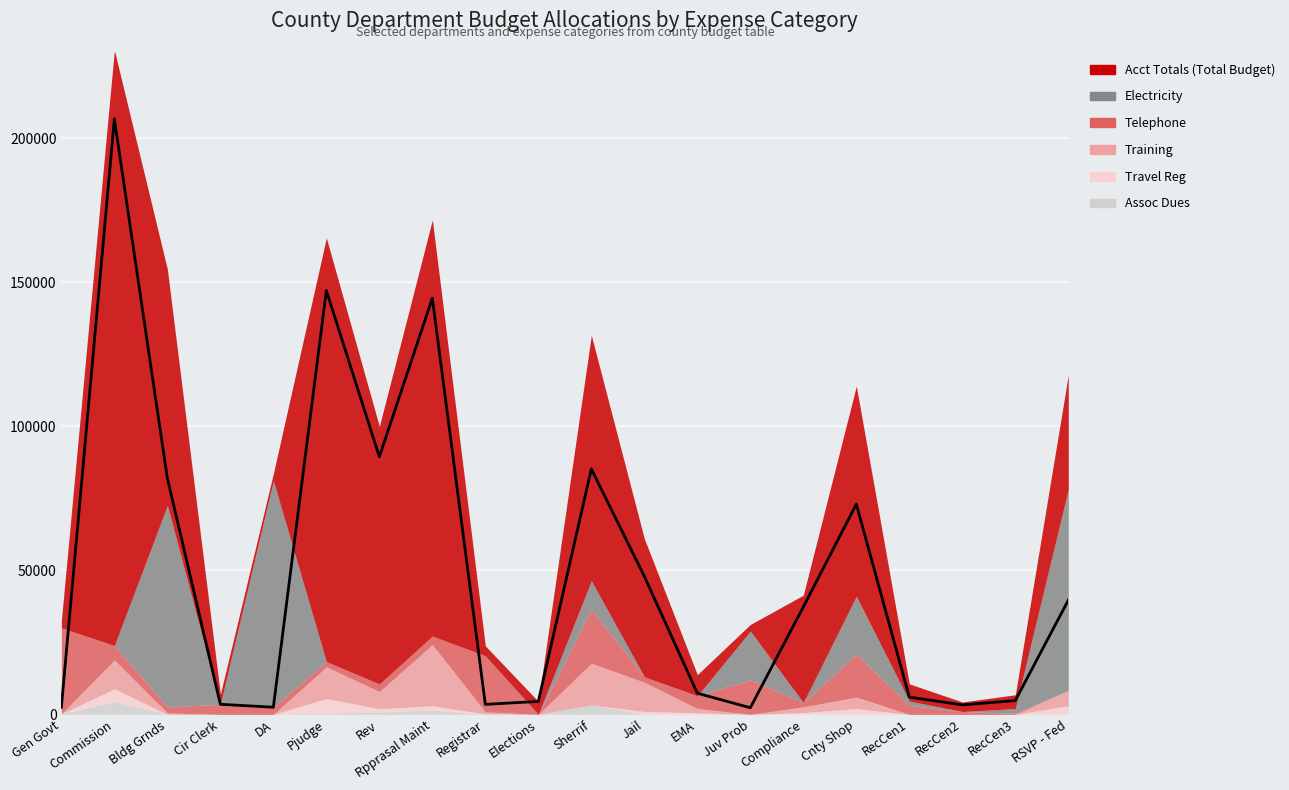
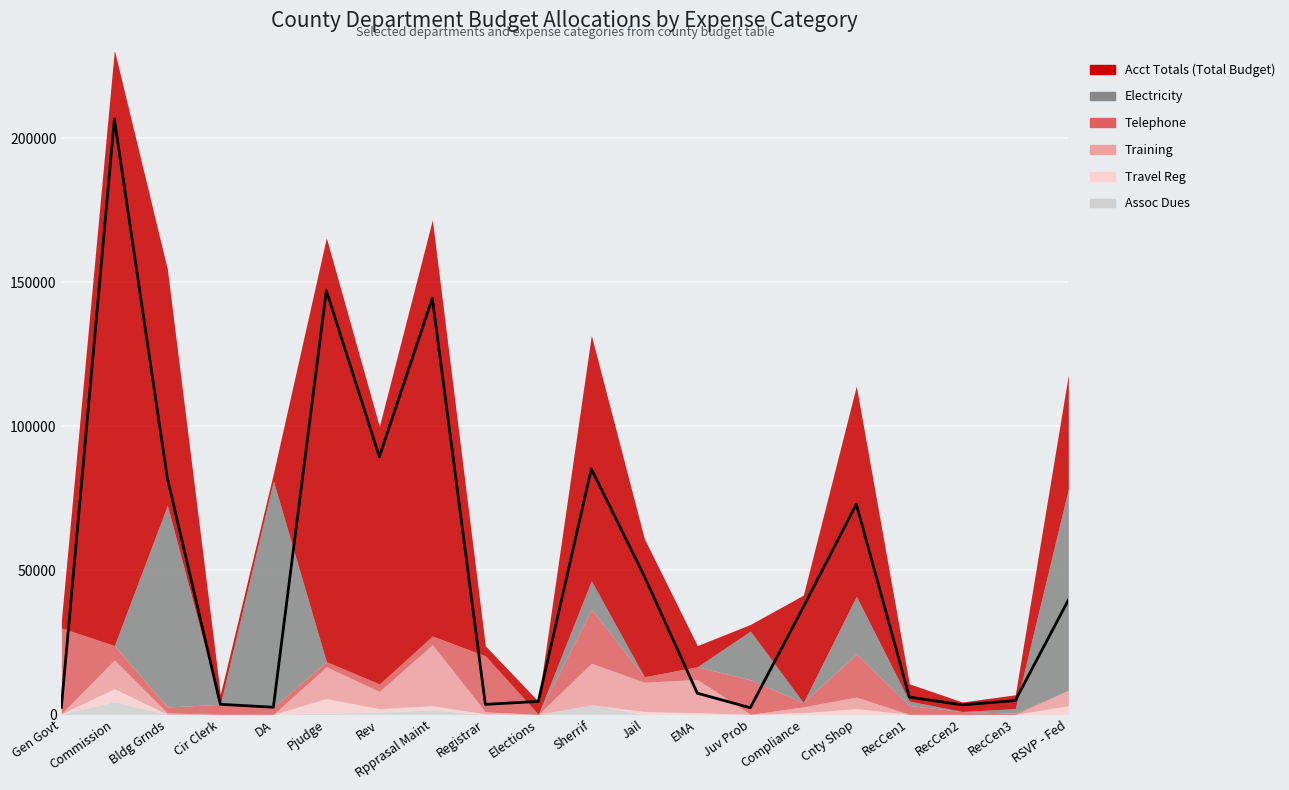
Training, EMA: 2000 -> 12000
